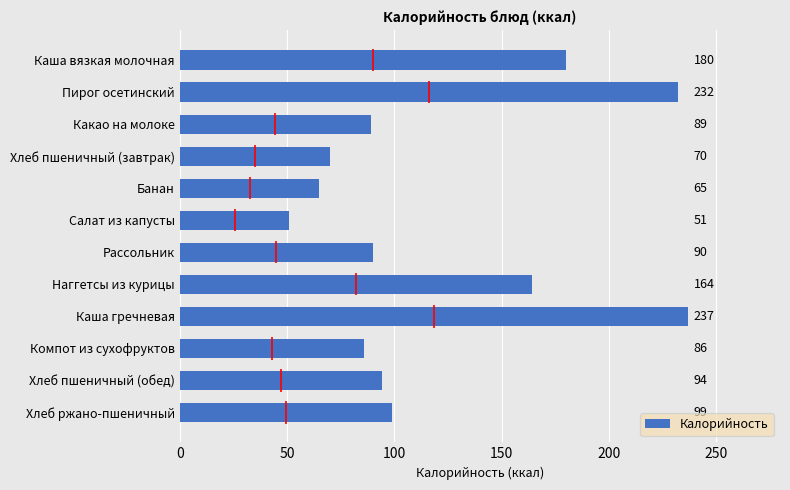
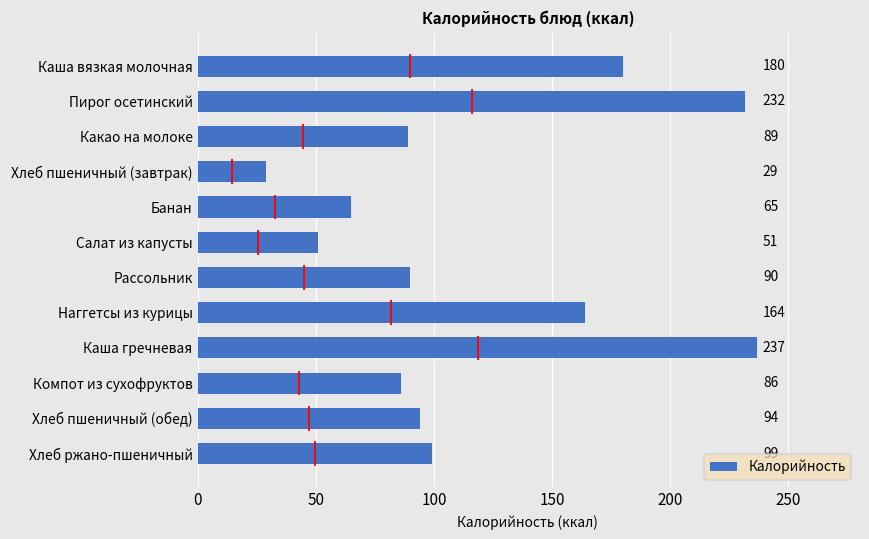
Хлеб пшеничный (завтрак): 70 -> 29
